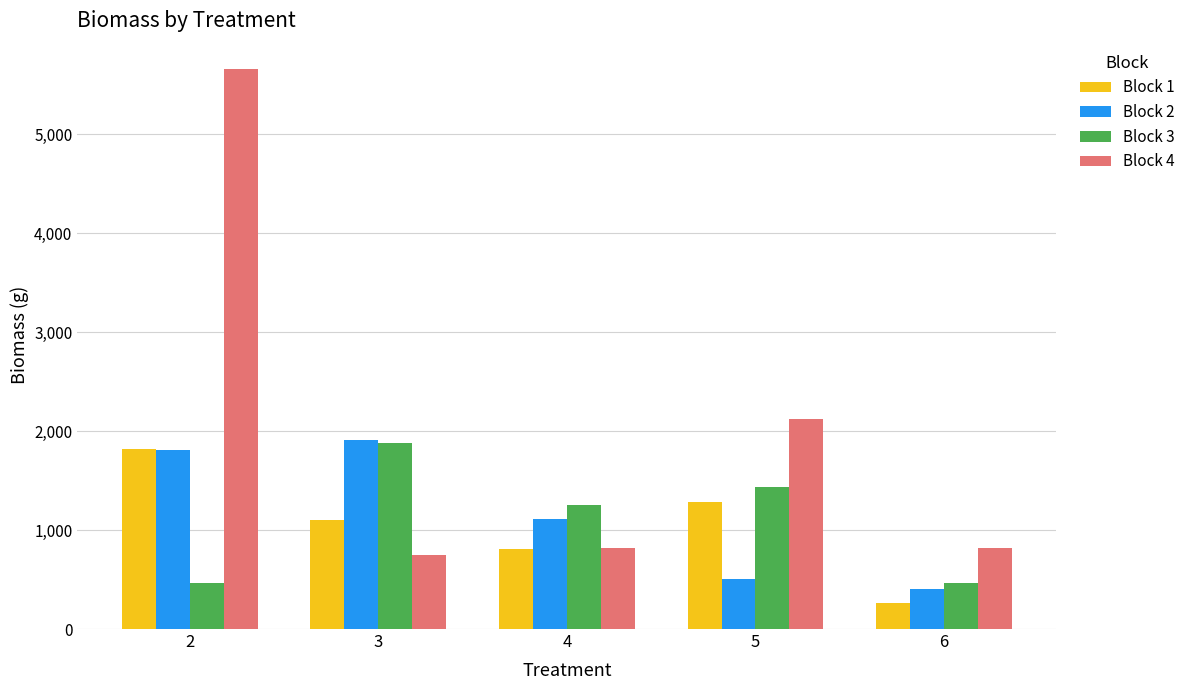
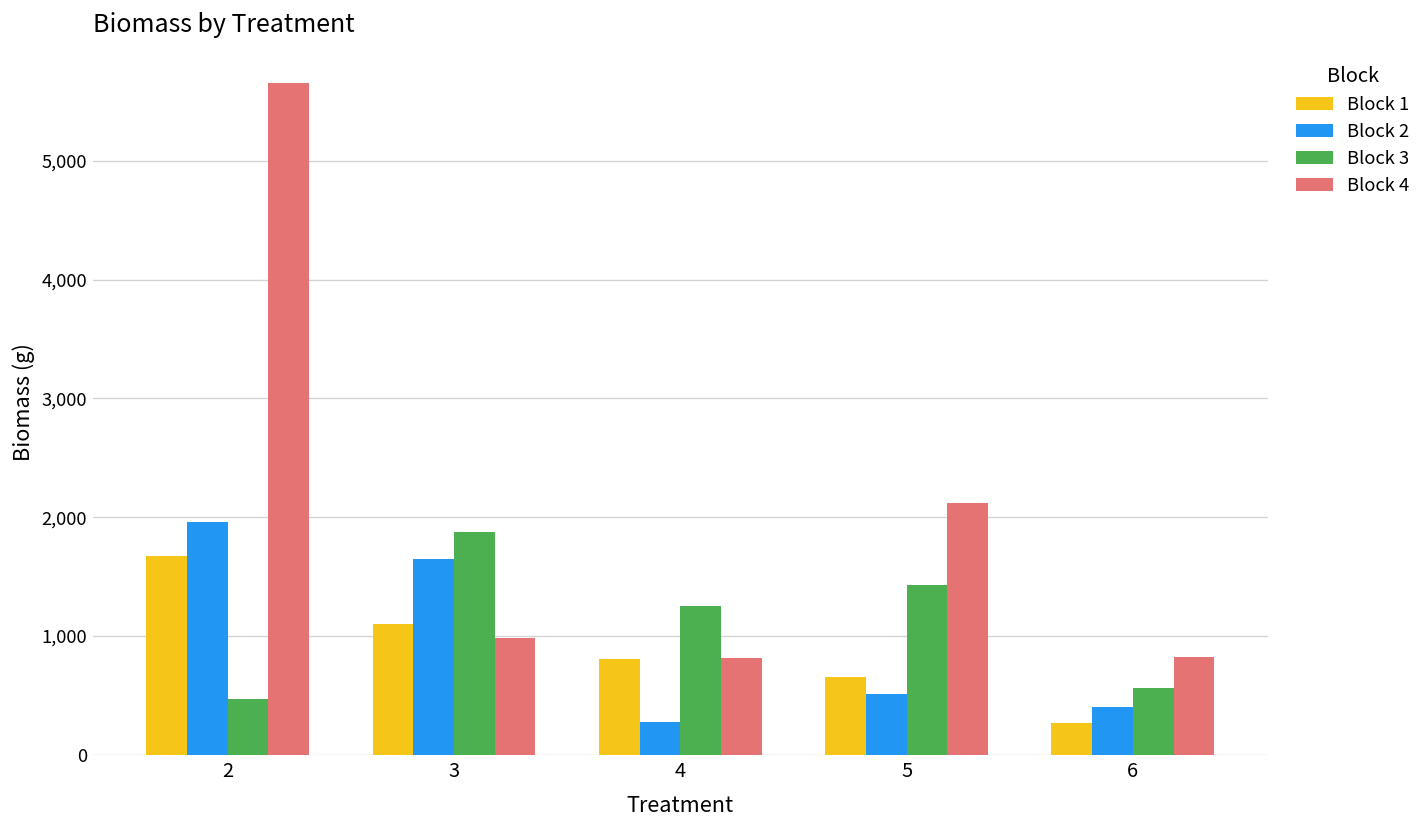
Block 1, 2: 1,800 -> 1,700
Block 2, 2: 1,800 -> 2,000
Block 2, 3: 1,900 -> 1,600
Block 4, 3: 700 -> 1,000
Block 2, 4: 1,100 -> 300
Block 1, 5: 1,300 -> 700
Block 3, 6: 500 -> 600
